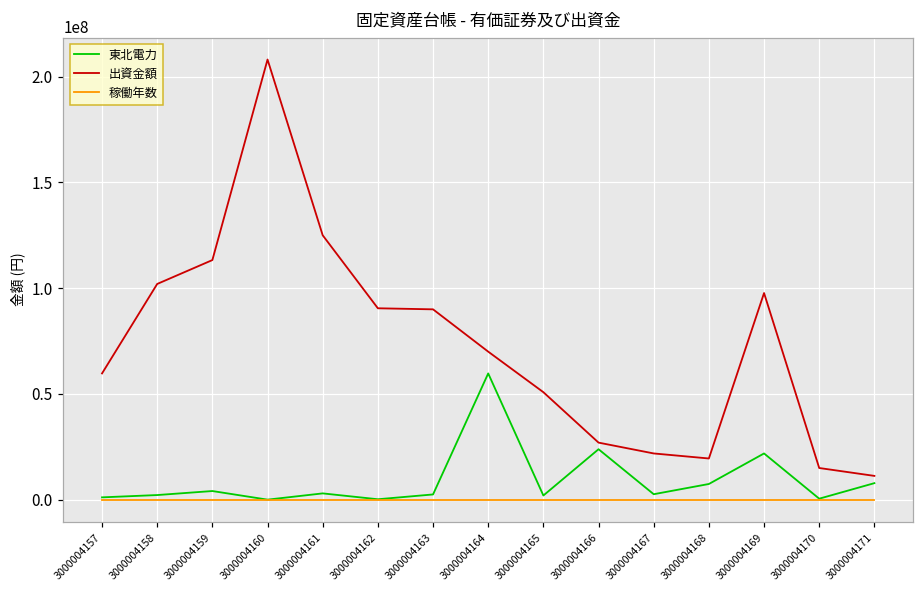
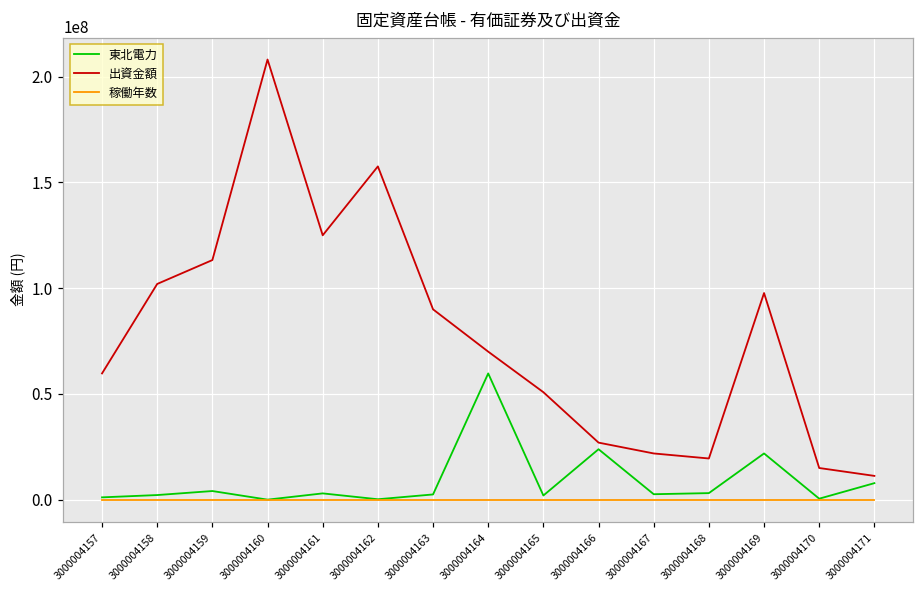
出資金額, 3000004162: 91000000 -> 158000000
東北電力, 3000004168: 7000000 -> 3000000
